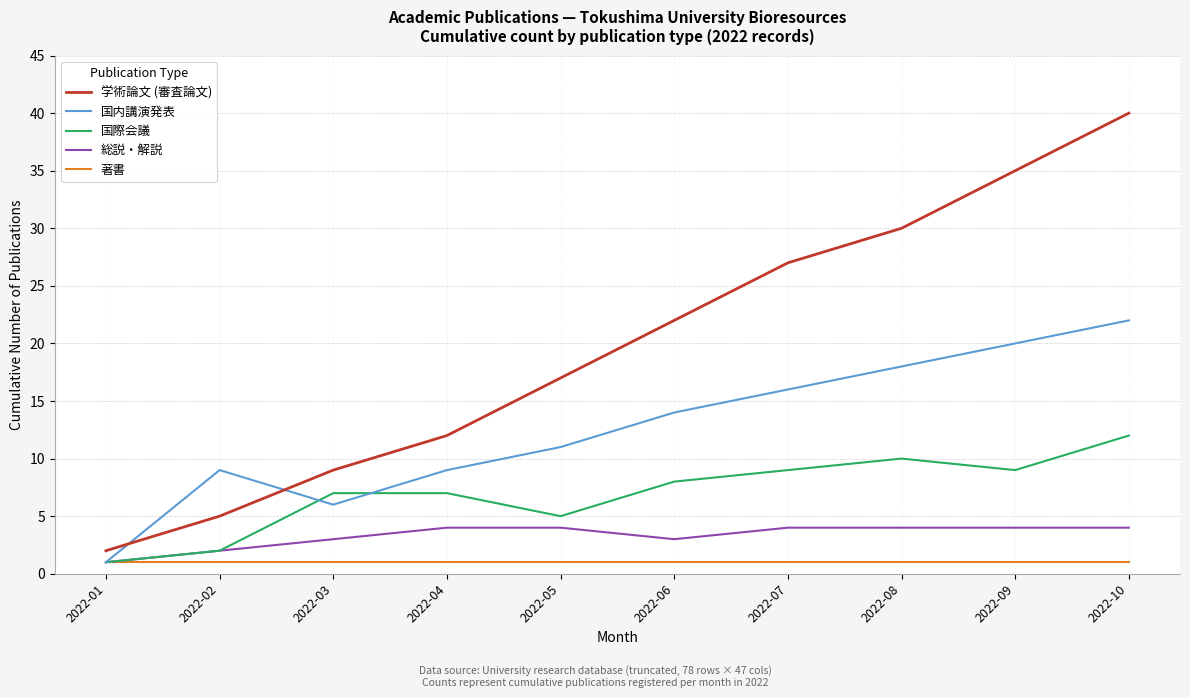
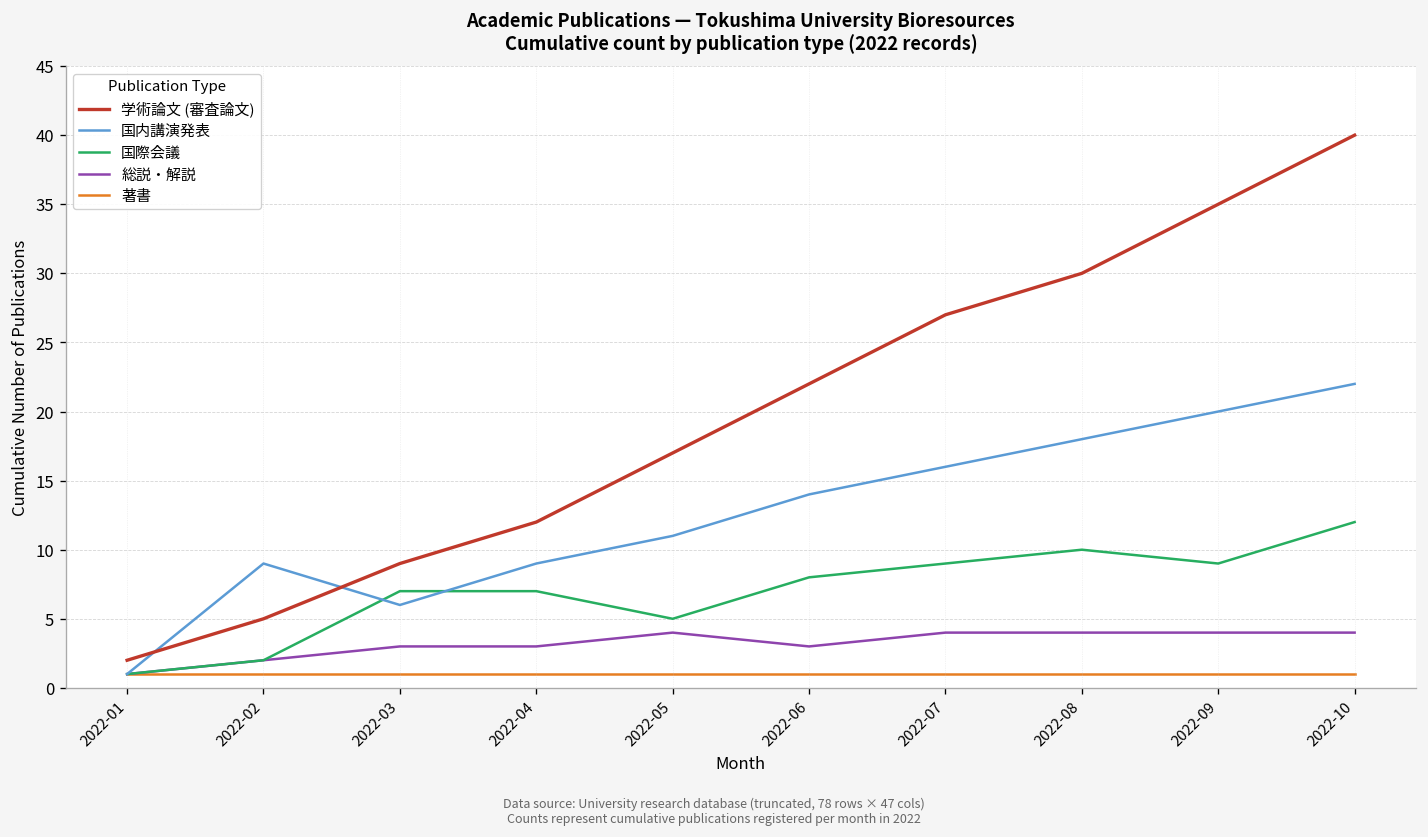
総説・解説, 2022-04: 4 -> 3
